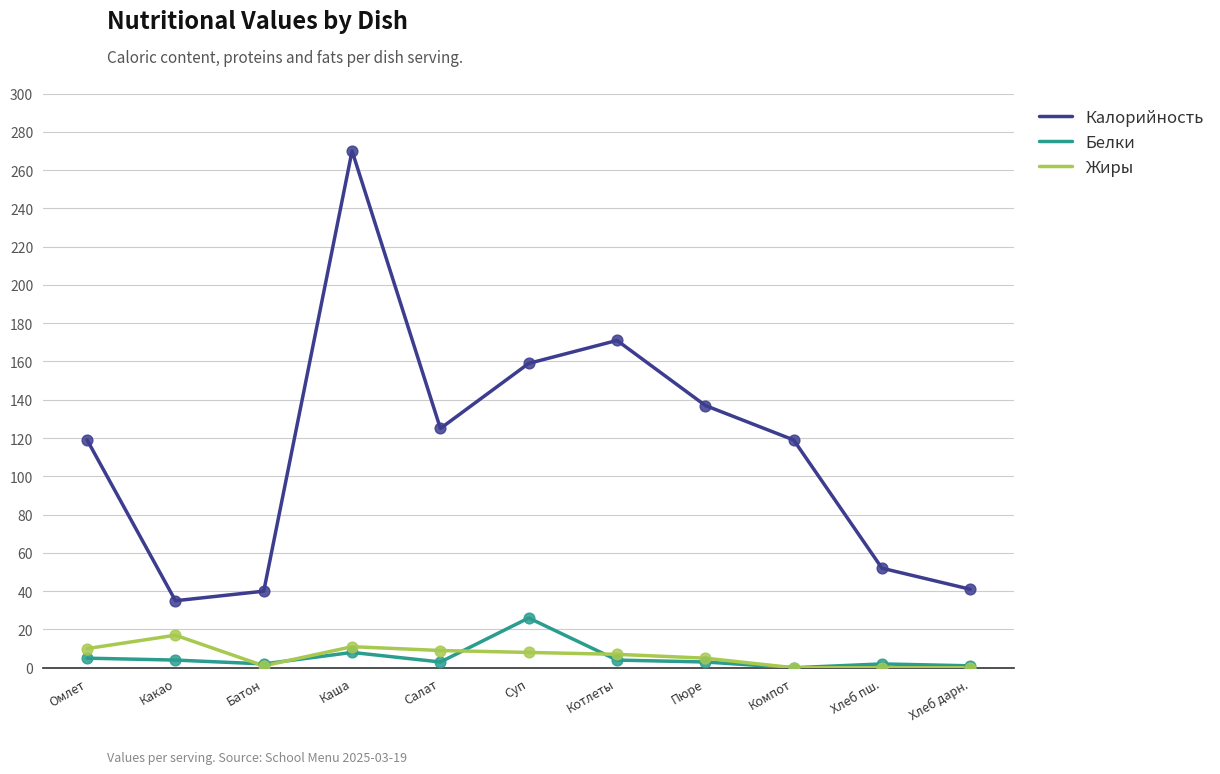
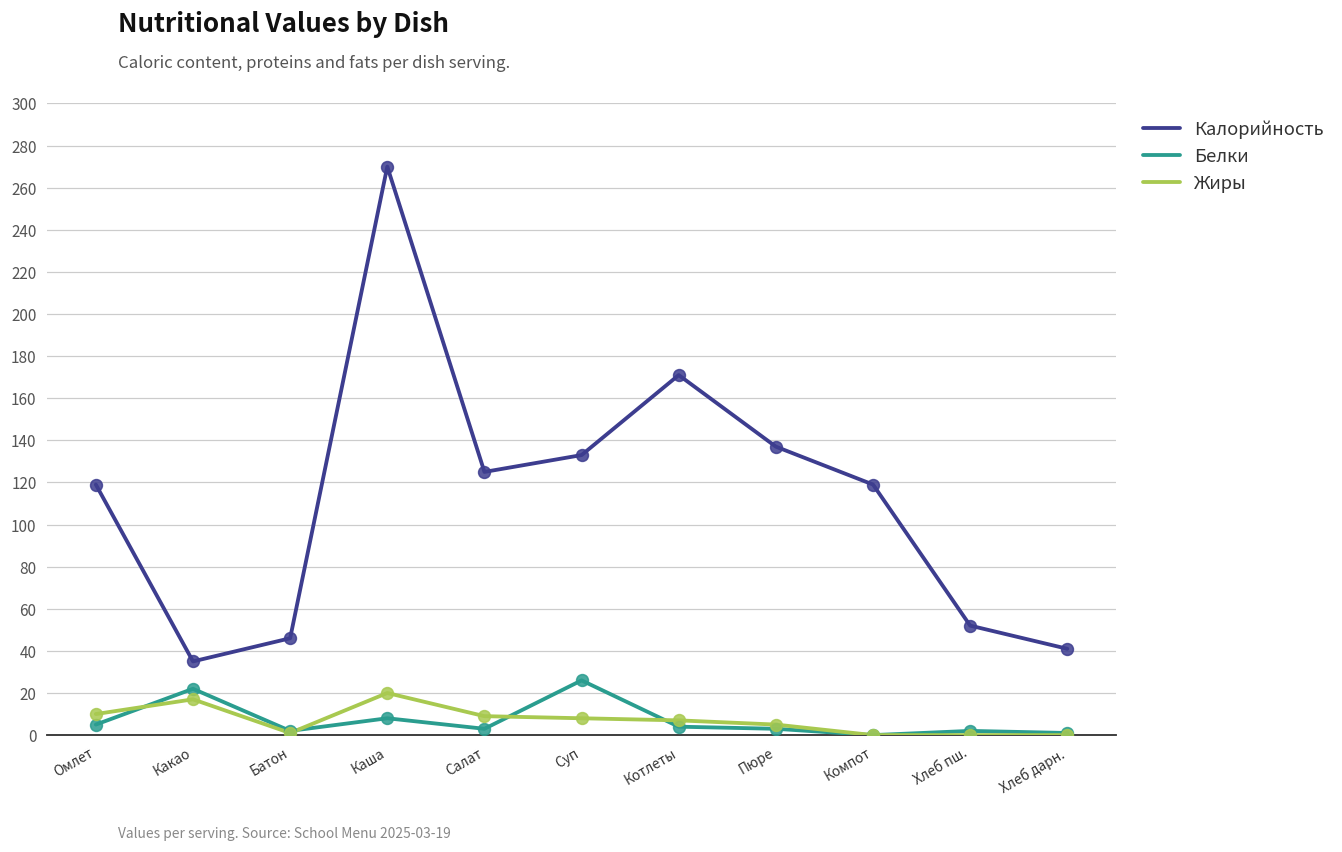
Белки, Какао: 4 -> 22
Калорийность, Батон: 40 -> 46
Жиры, Каша: 11 -> 20
Калорийность, Суп: 159 -> 133
